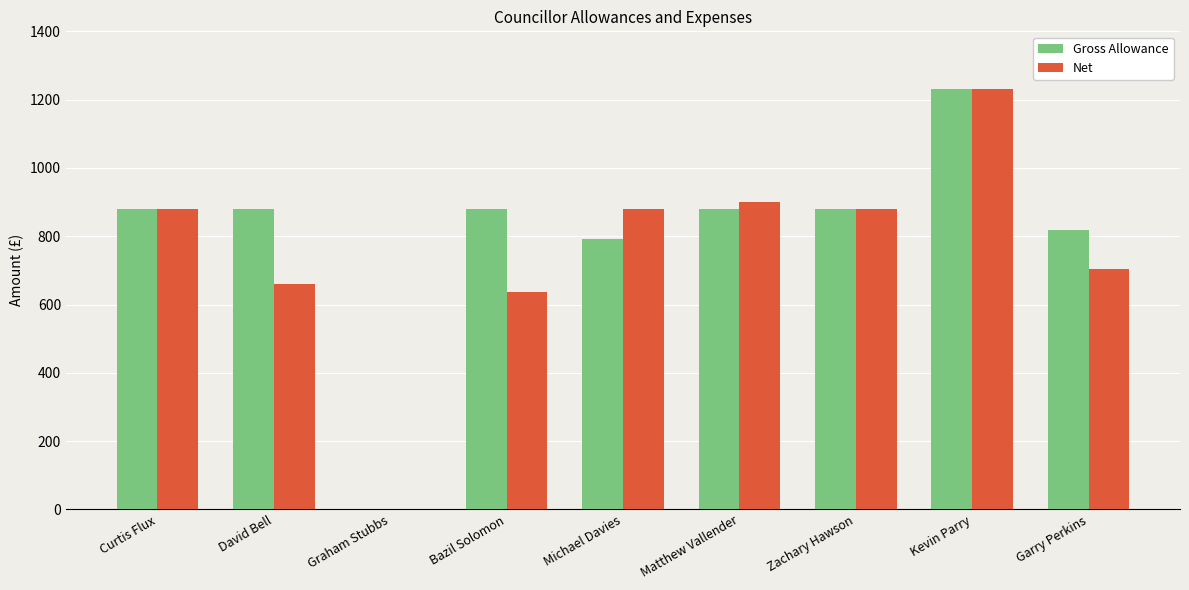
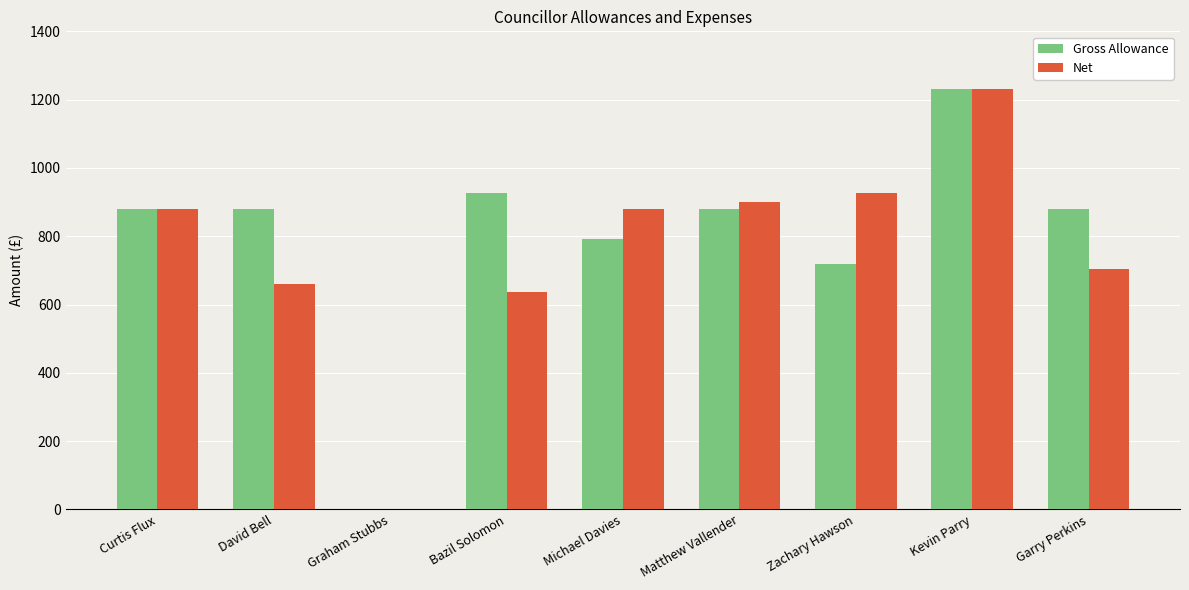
Gross Allowance, Bazil Solomon: 880 -> 930
Gross Allowance, Zachary Hawson: 880 -> 720
Net, Zachary Hawson: 880 -> 930
Gross Allowance, Garry Perkins: 820 -> 880
